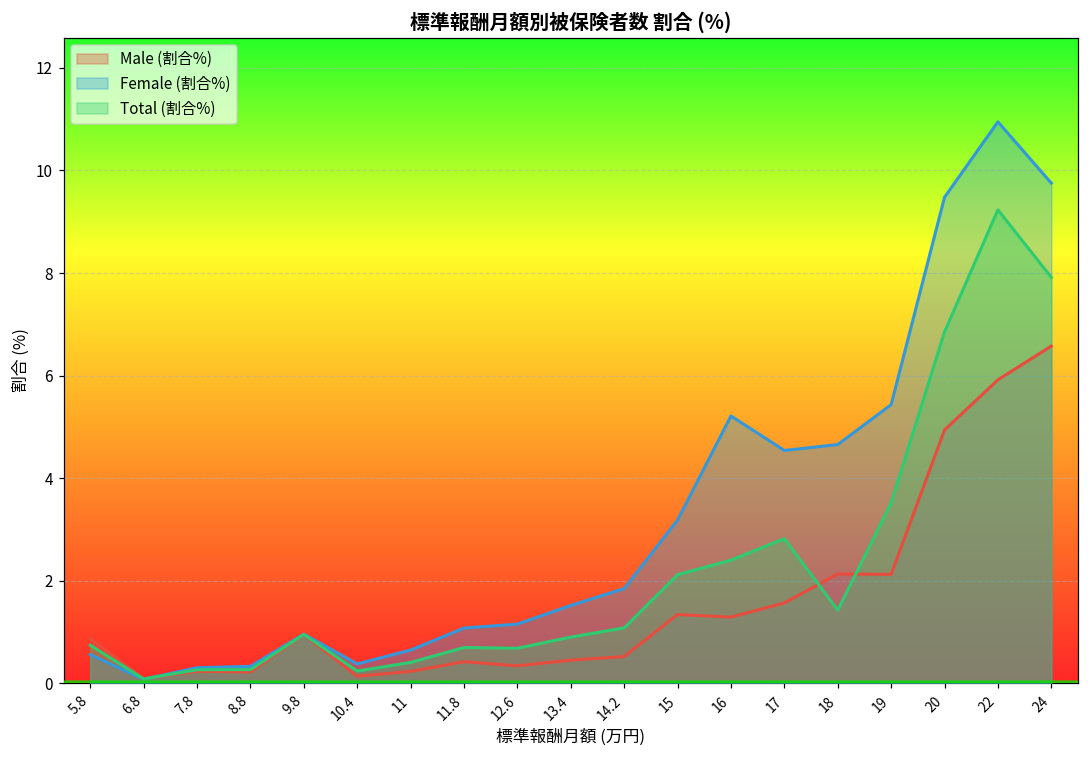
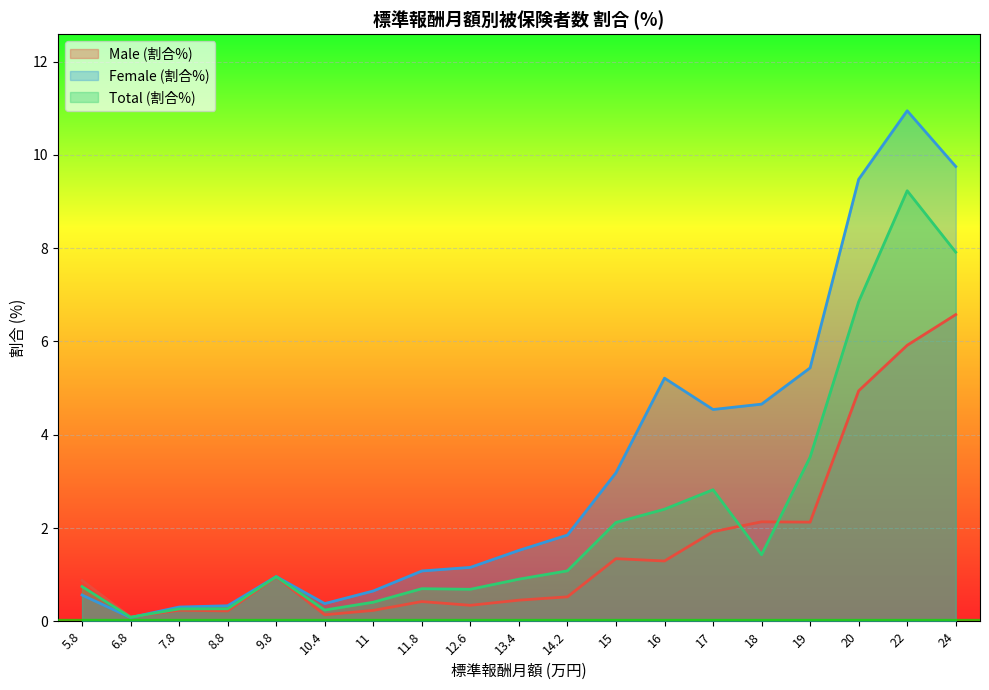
Male (割合%), 17: 1.6 -> 1.9
